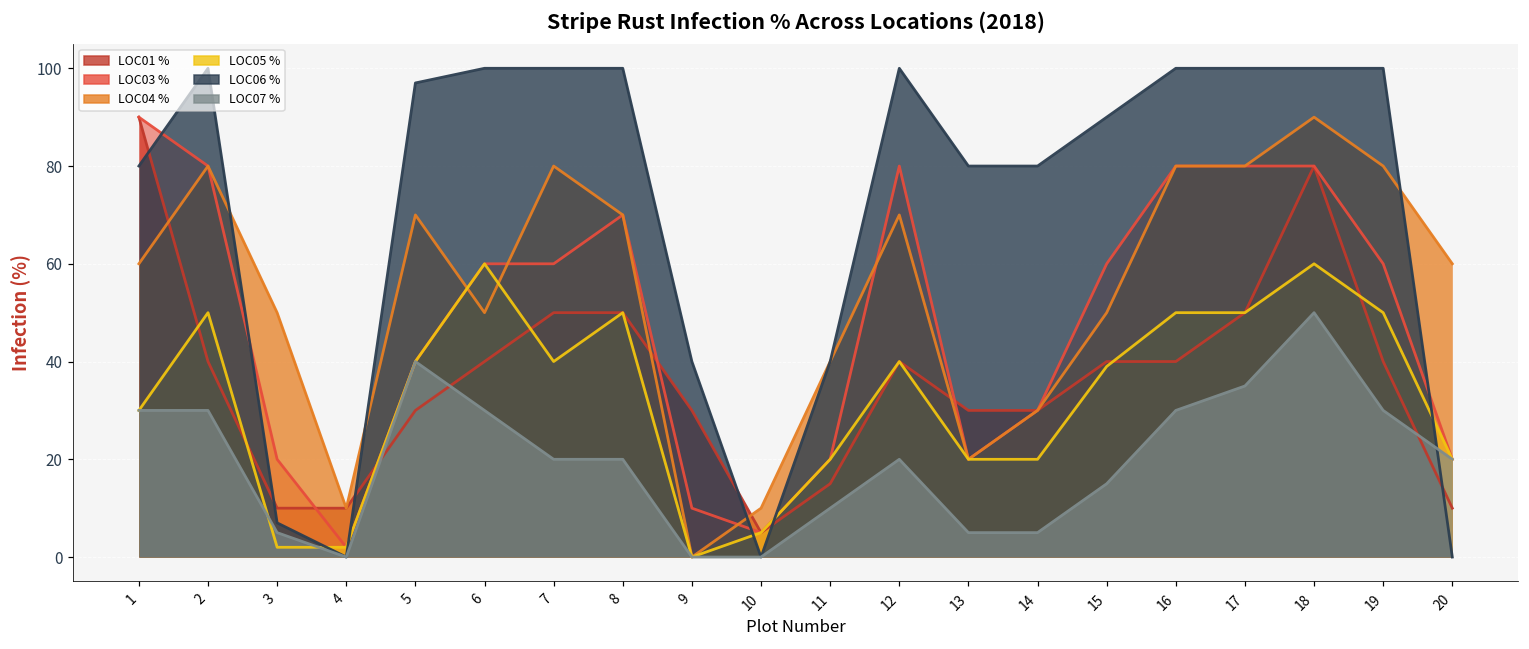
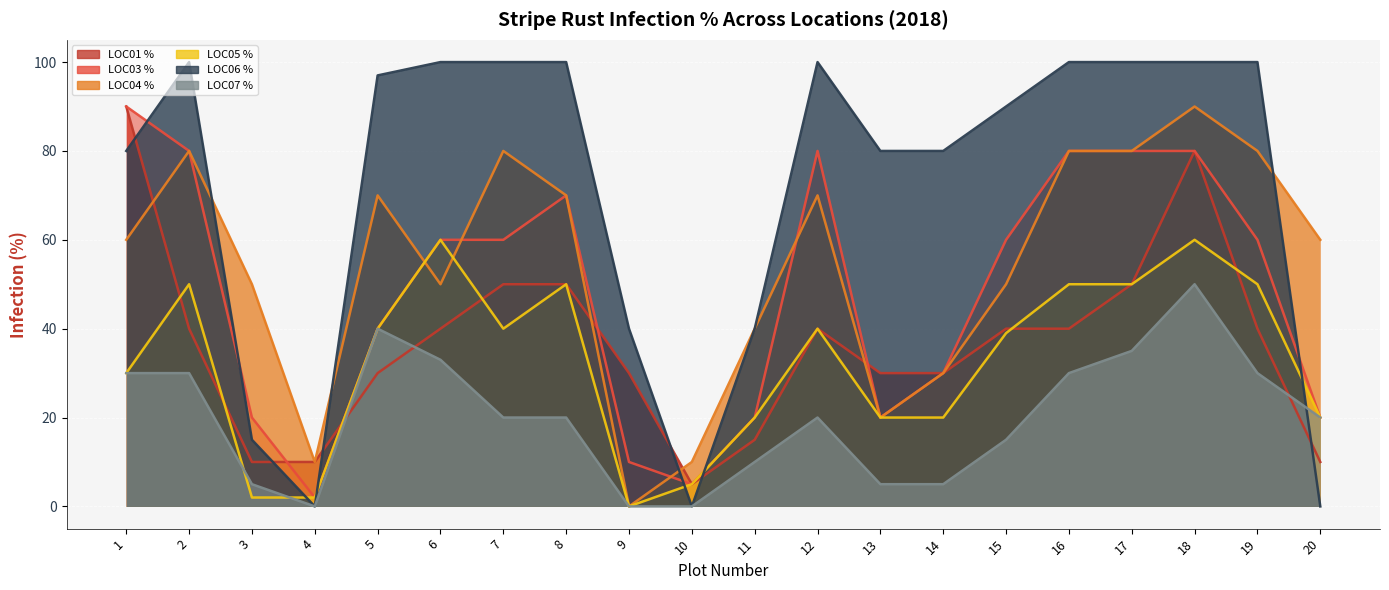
LOC06 %, 3: 7 -> 15
LOC07 %, 6: 30 -> 33
